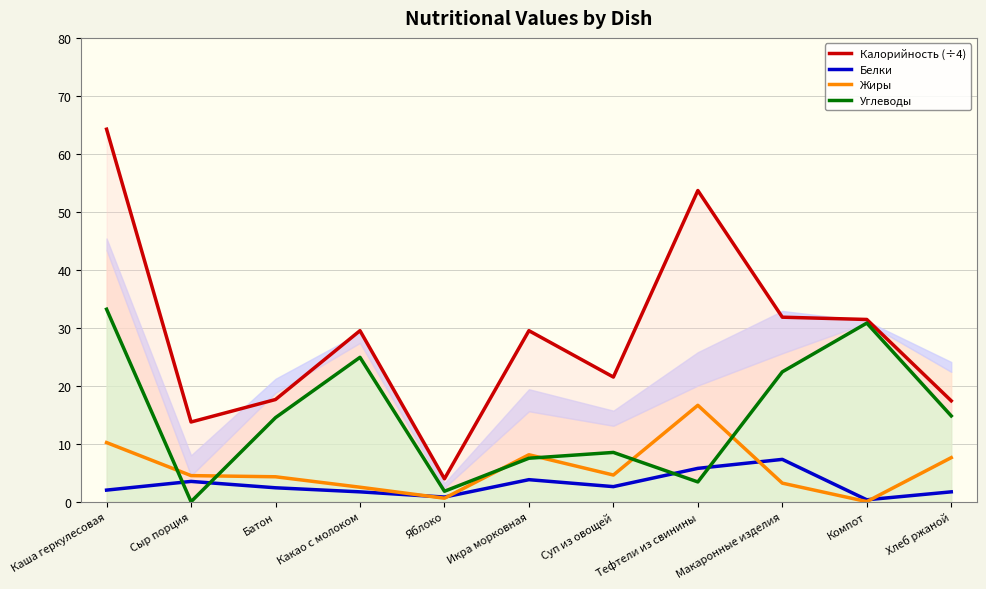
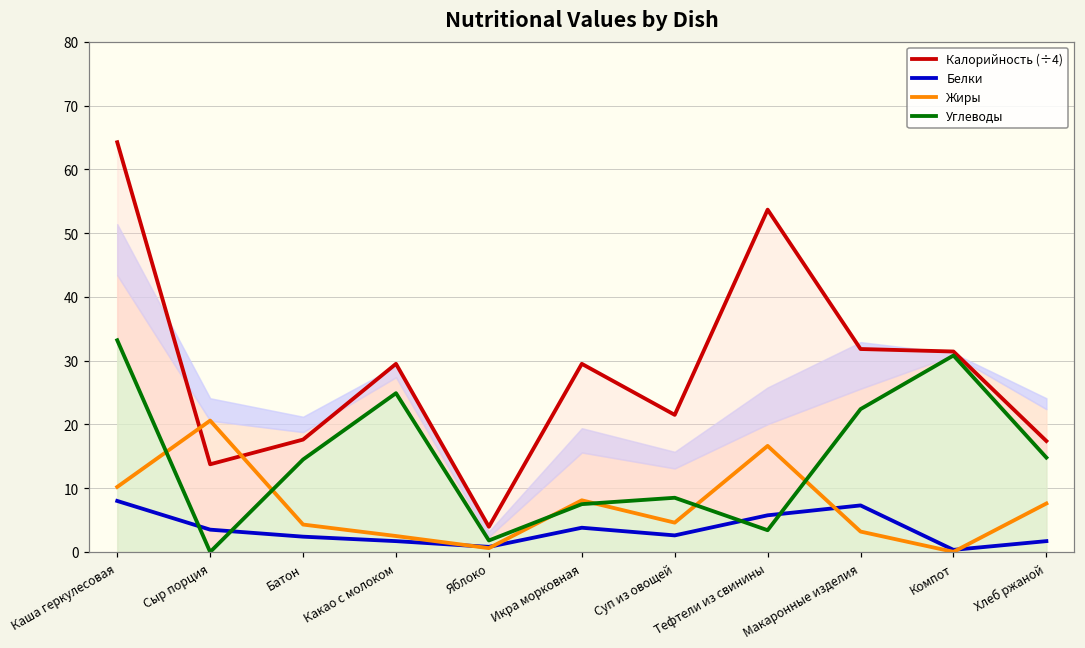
Белки, Каша геркулесовая: 2 -> 8
Жиры, Сыр порция: 5 -> 21
